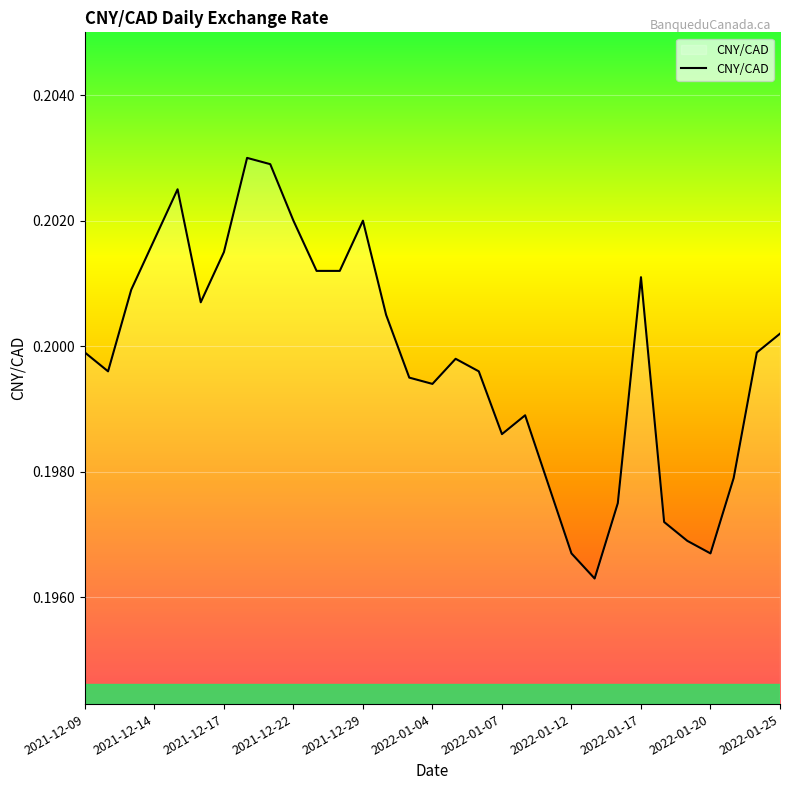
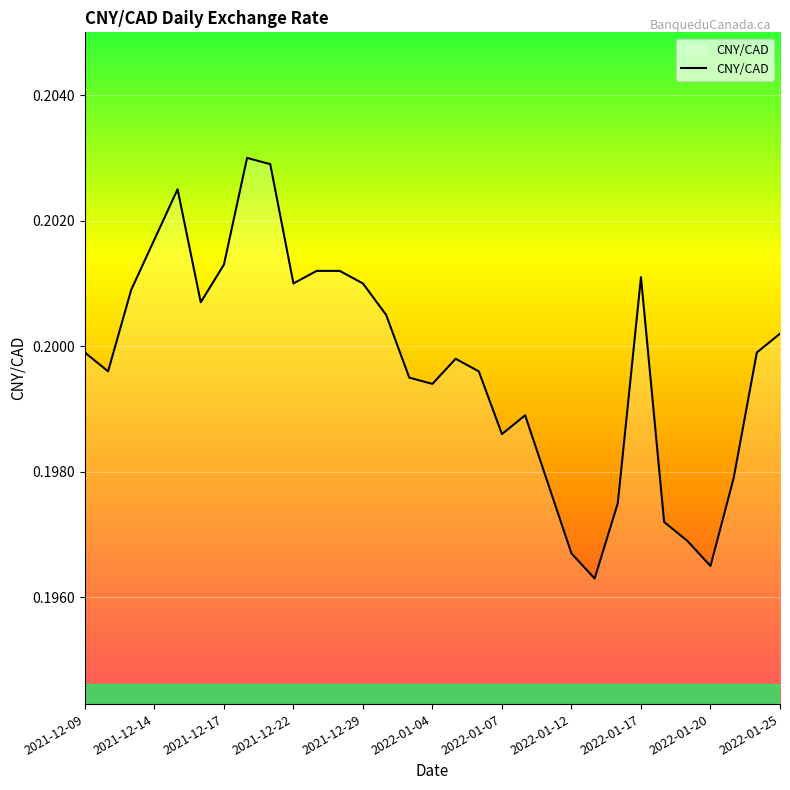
2021-12-17: 0.2015 -> 0.2013
2021-12-22: 0.202 -> 0.201
2021-12-29: 0.202 -> 0.201
2022-01-20: 0.1967 -> 0.1965
